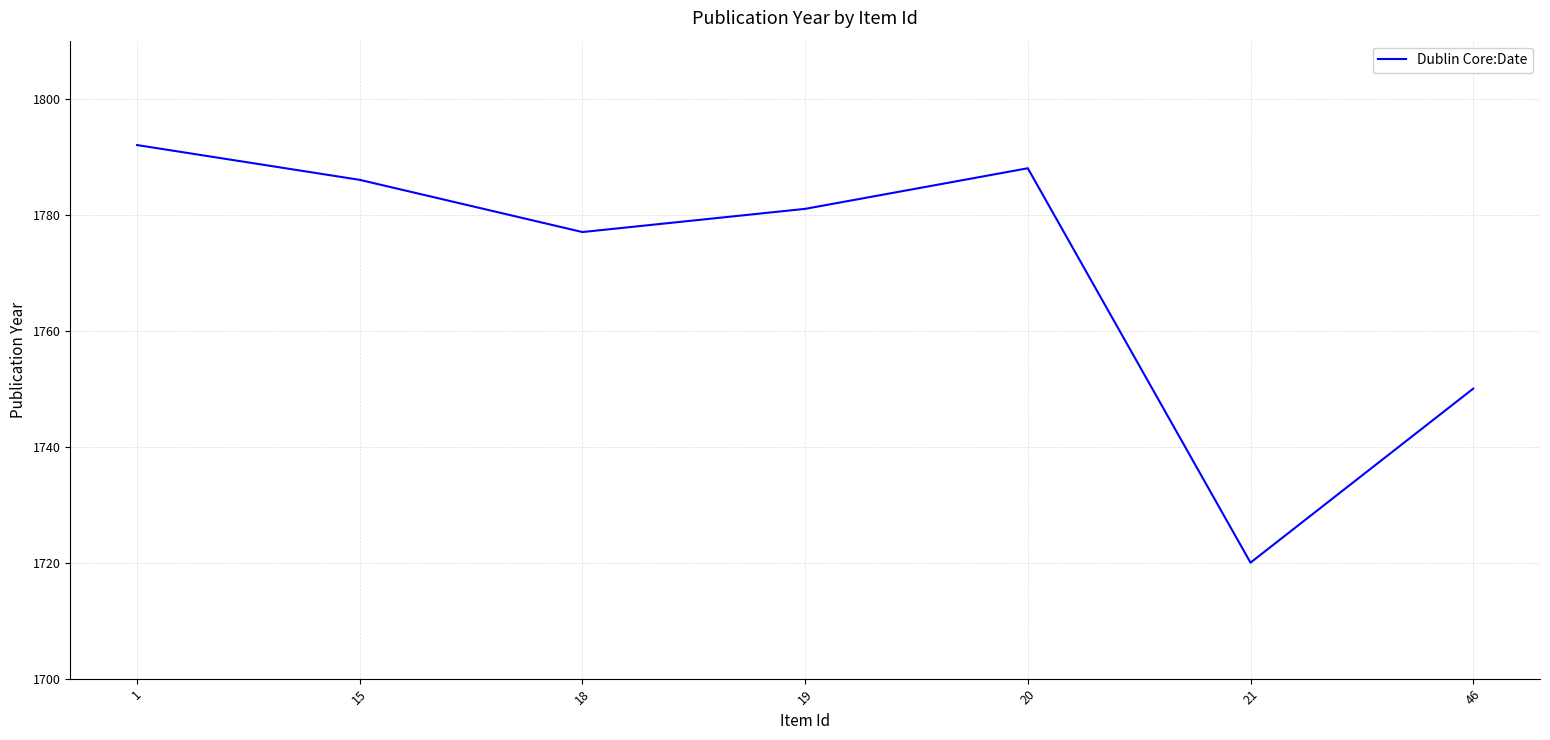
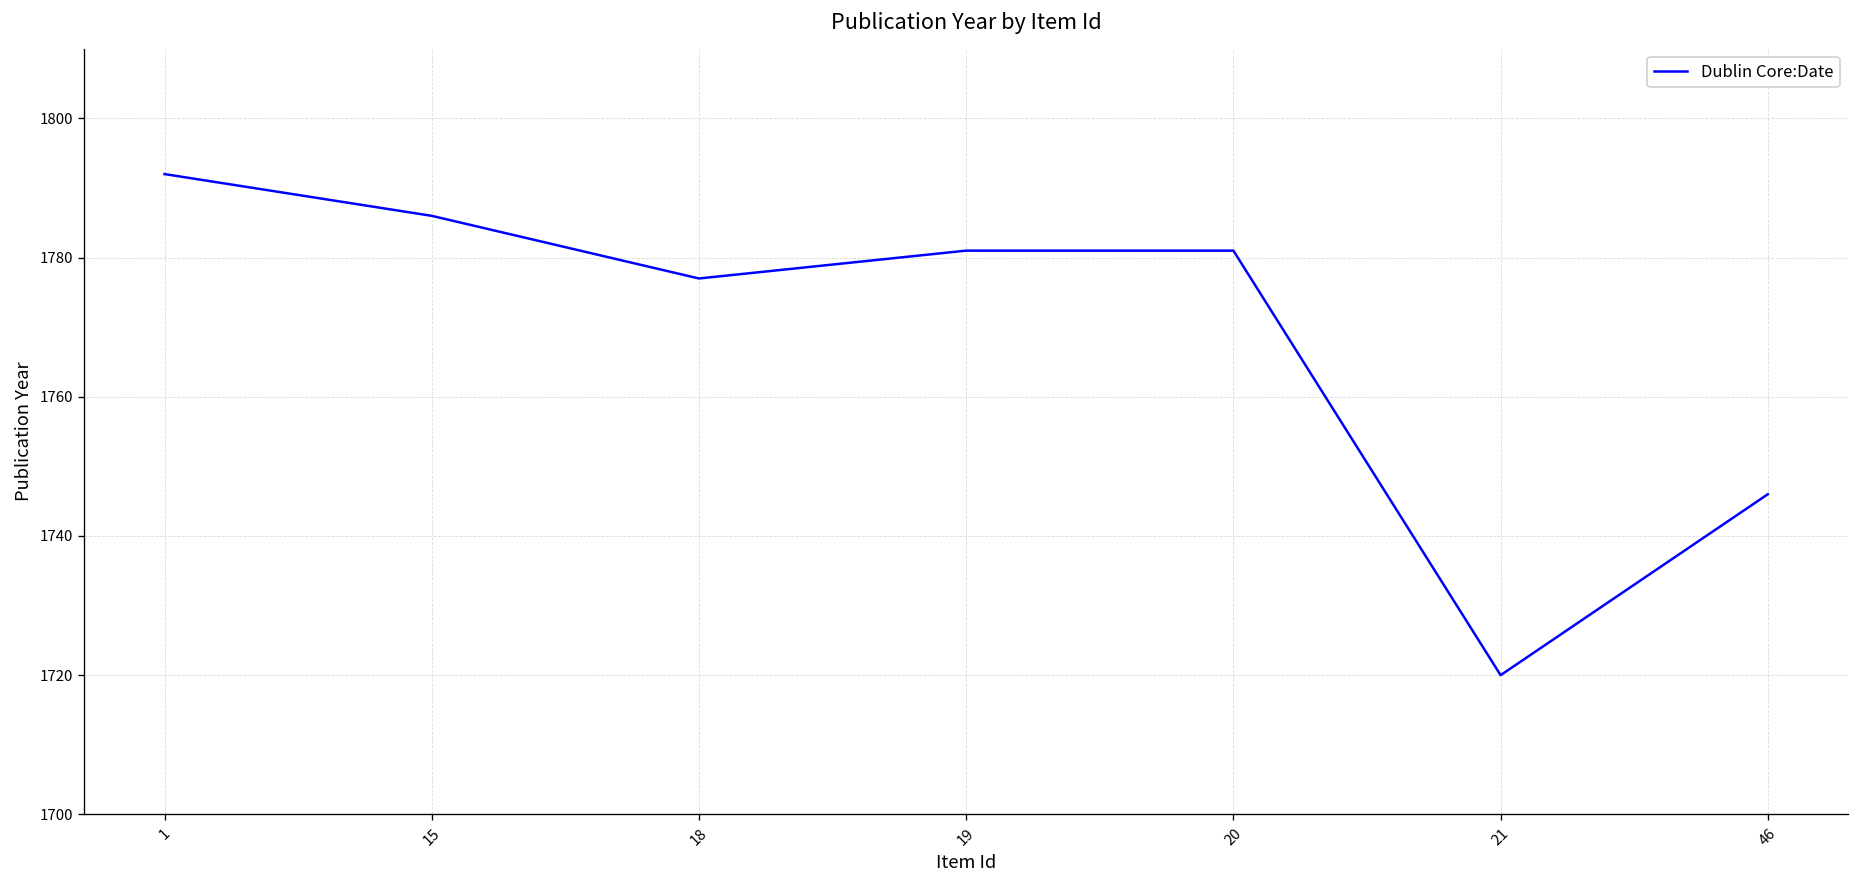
20: 1788 -> 1781
46: 1750 -> 1746
